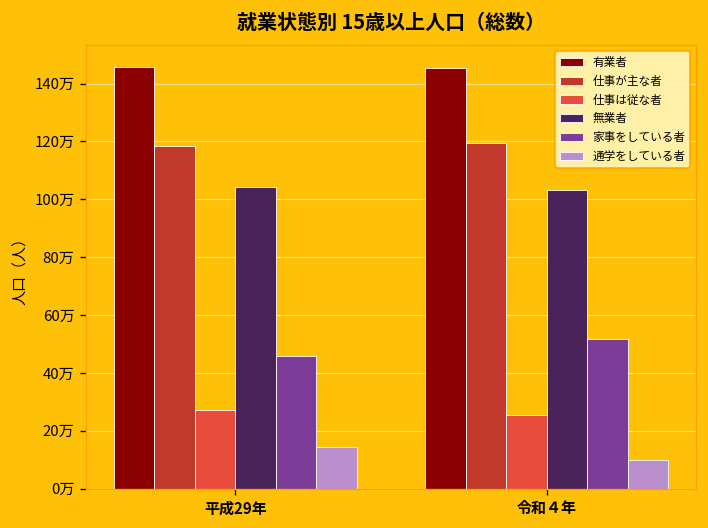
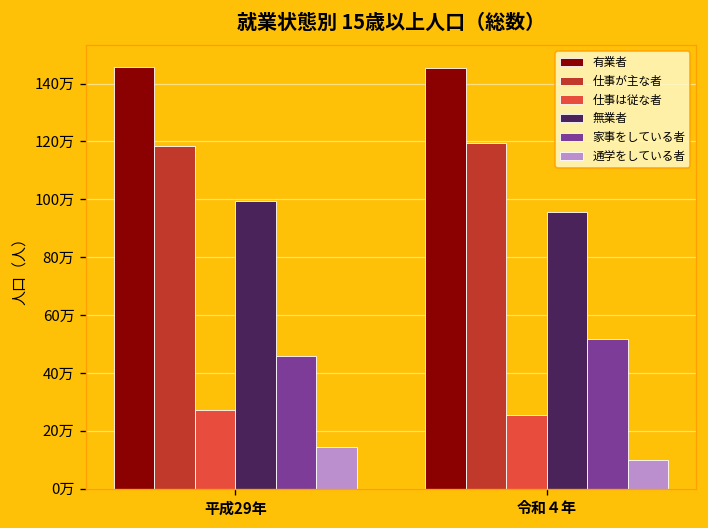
無業者, 平成29年: 104万 -> 99万
無業者, 令和４年: 103万 -> 96万
